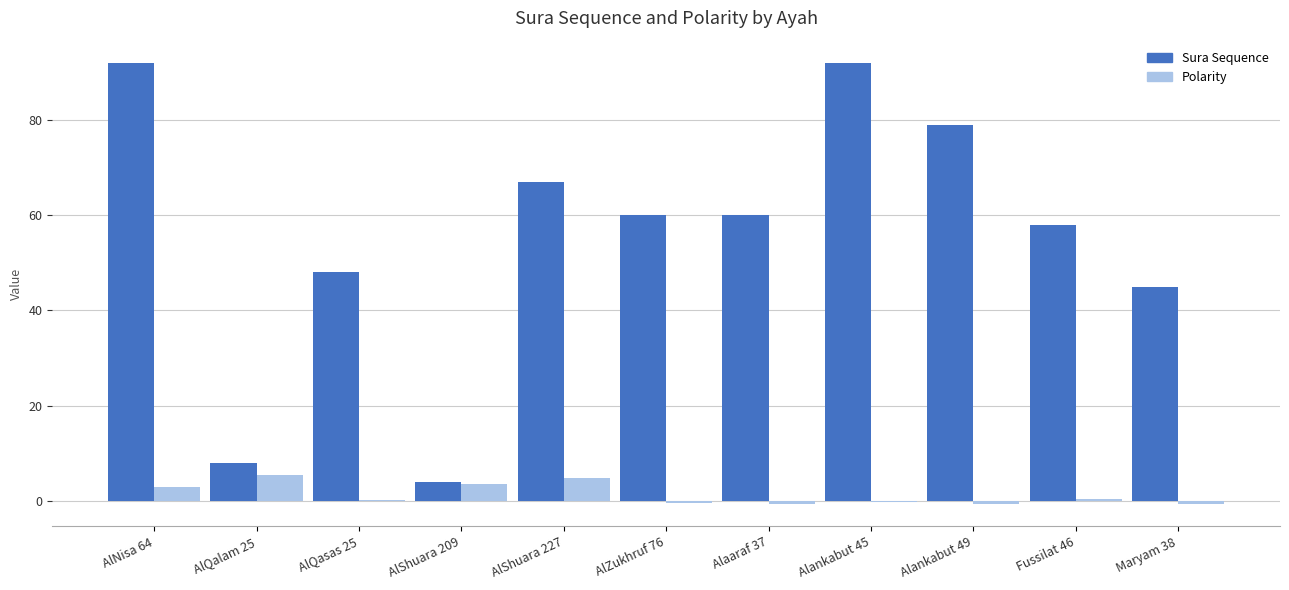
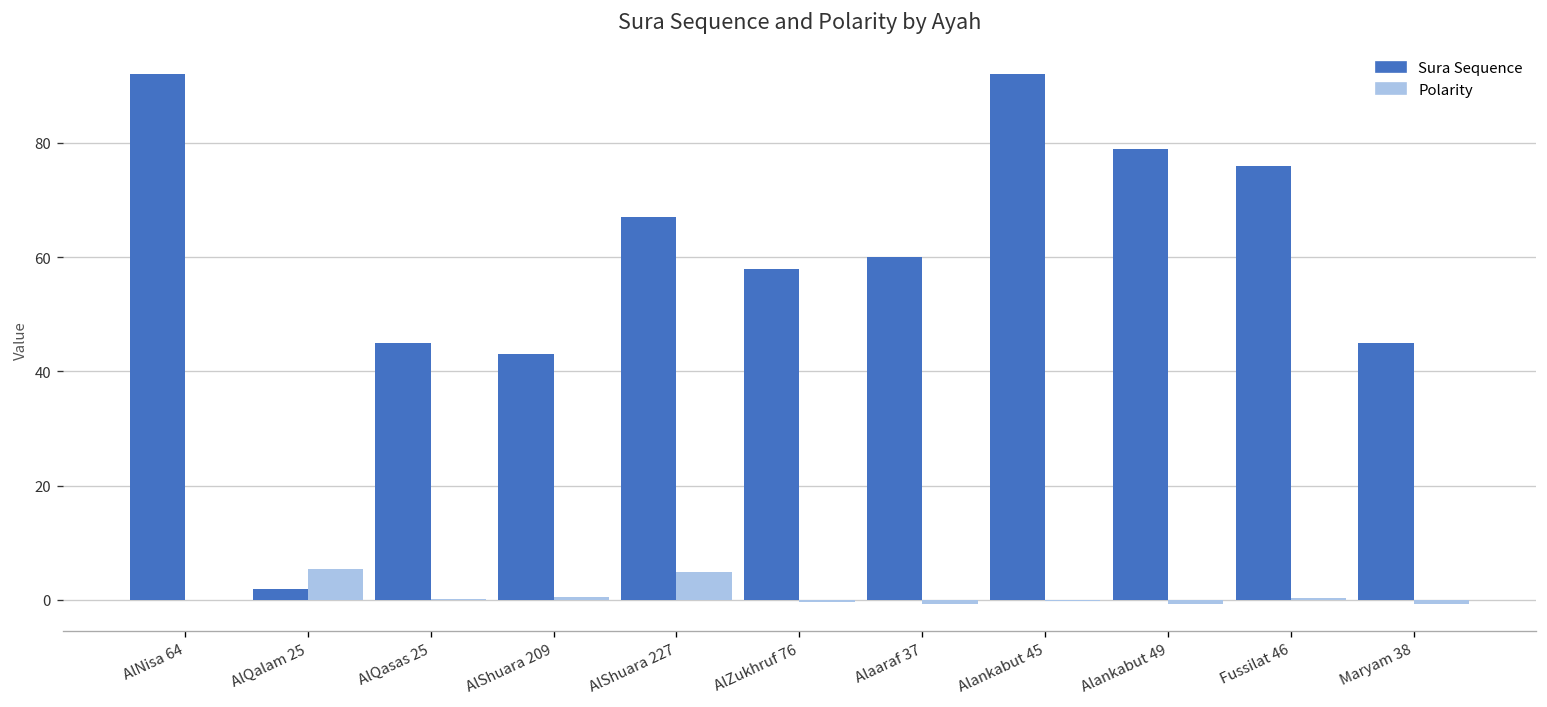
Polarity, AlNisa 64: 3 -> 0
Sura Sequence, AlQalam 25: 8 -> 2
Sura Sequence, AlQasas 25: 48 -> 45
Sura Sequence, AlShuara 209: 4 -> 43
Polarity, AlShuara 209: 3 -> 0
Sura Sequence, AlZukhruf 76: 60 -> 58
Sura Sequence, Fussilat 46: 58 -> 76
